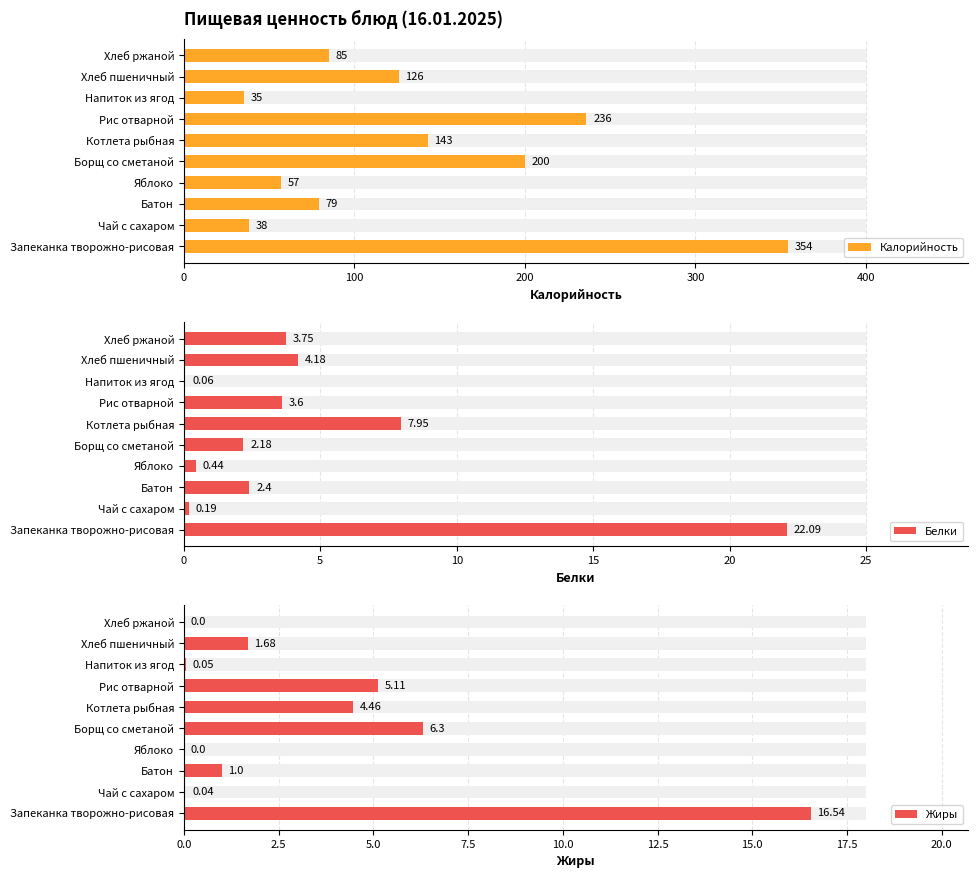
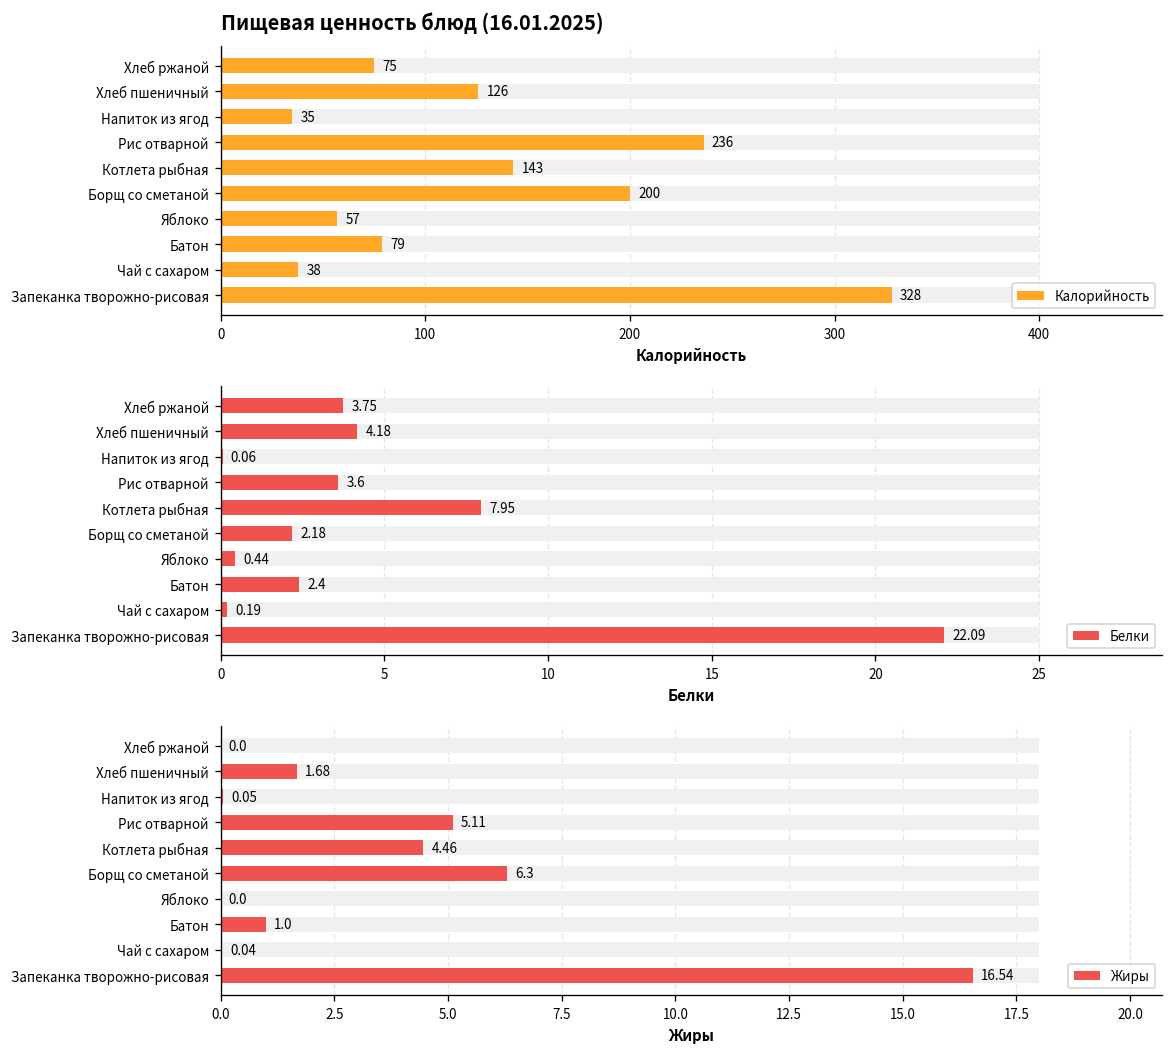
Пищевая ценность блюд (16.01.2025), Калорийность, Хлеб ржаной: 85 -> 75
Пищевая ценность блюд (16.01.2025), Калорийность, Запеканка творожно-рисовая: 354 -> 328
